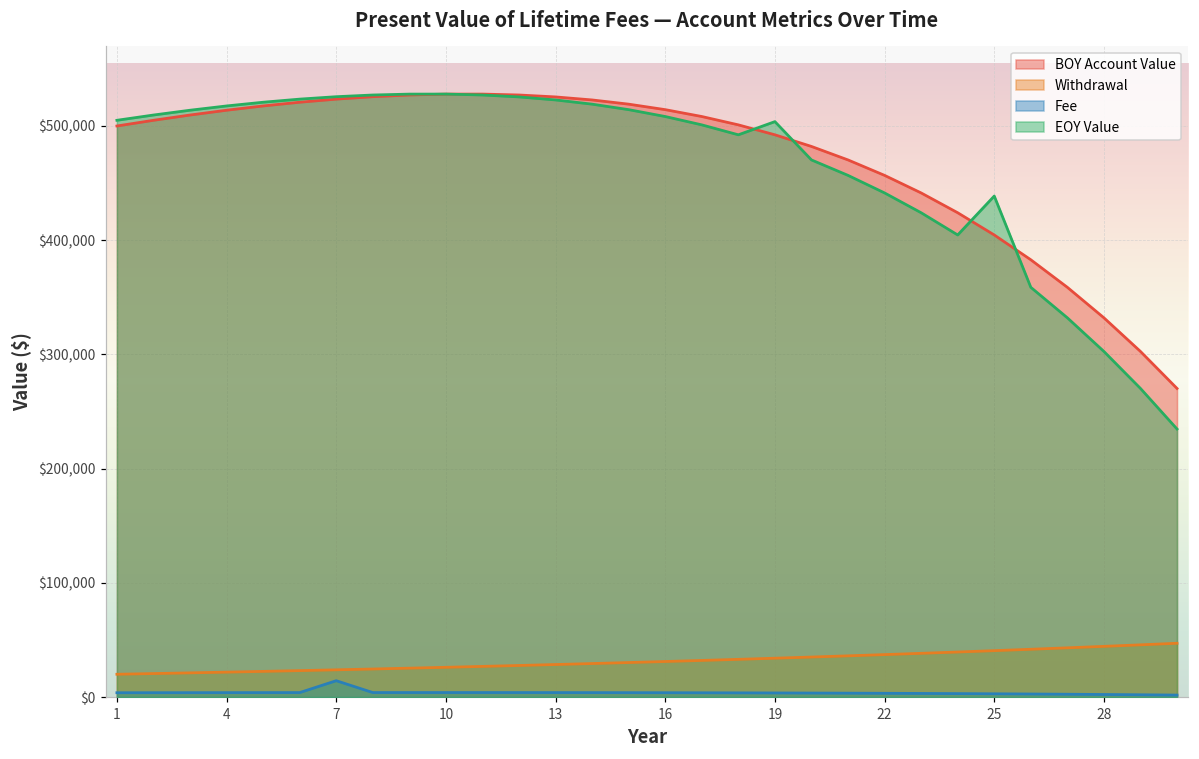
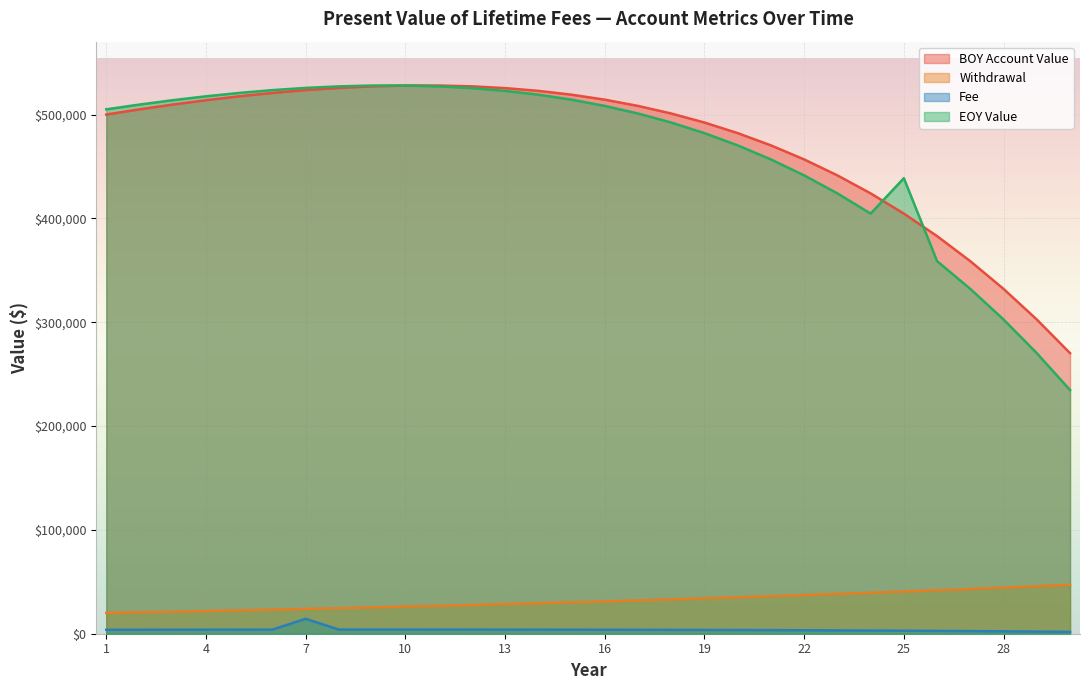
EOY Value, 19: $504,000 -> $482,000
